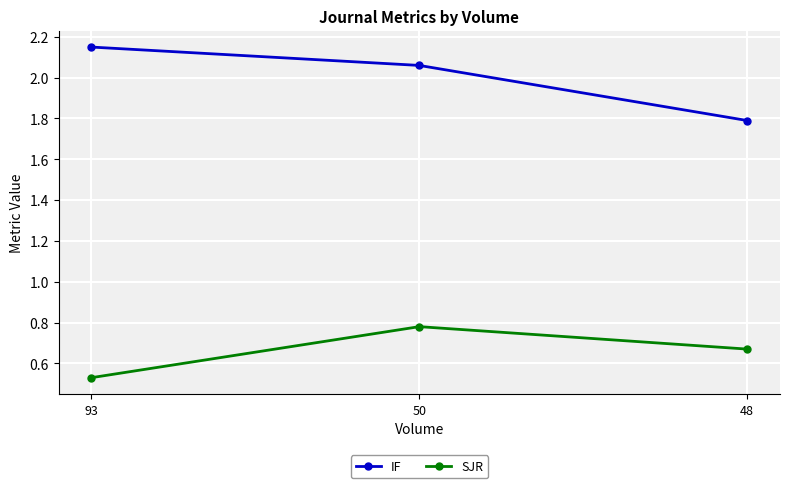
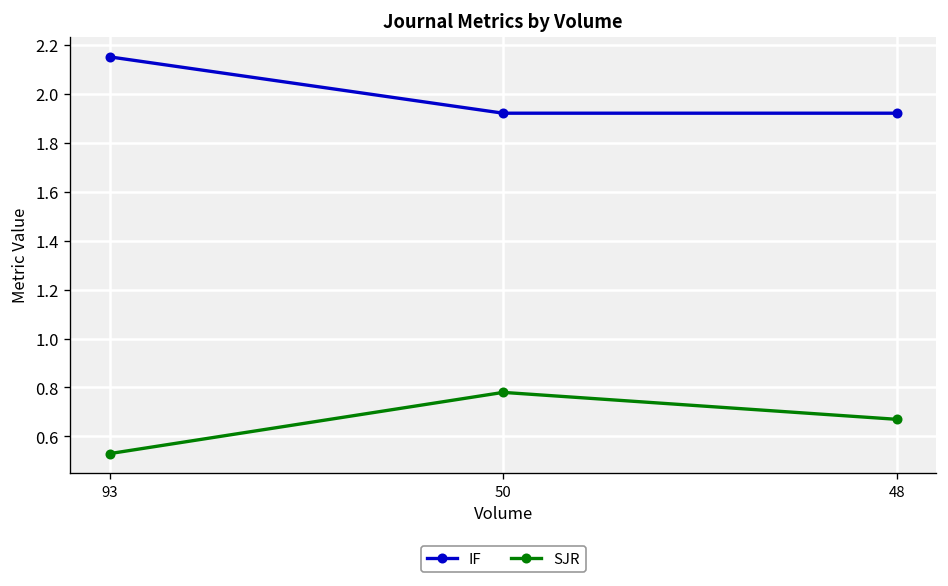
IF, 50: 2.06 -> 1.92
IF, 48: 1.79 -> 1.92
